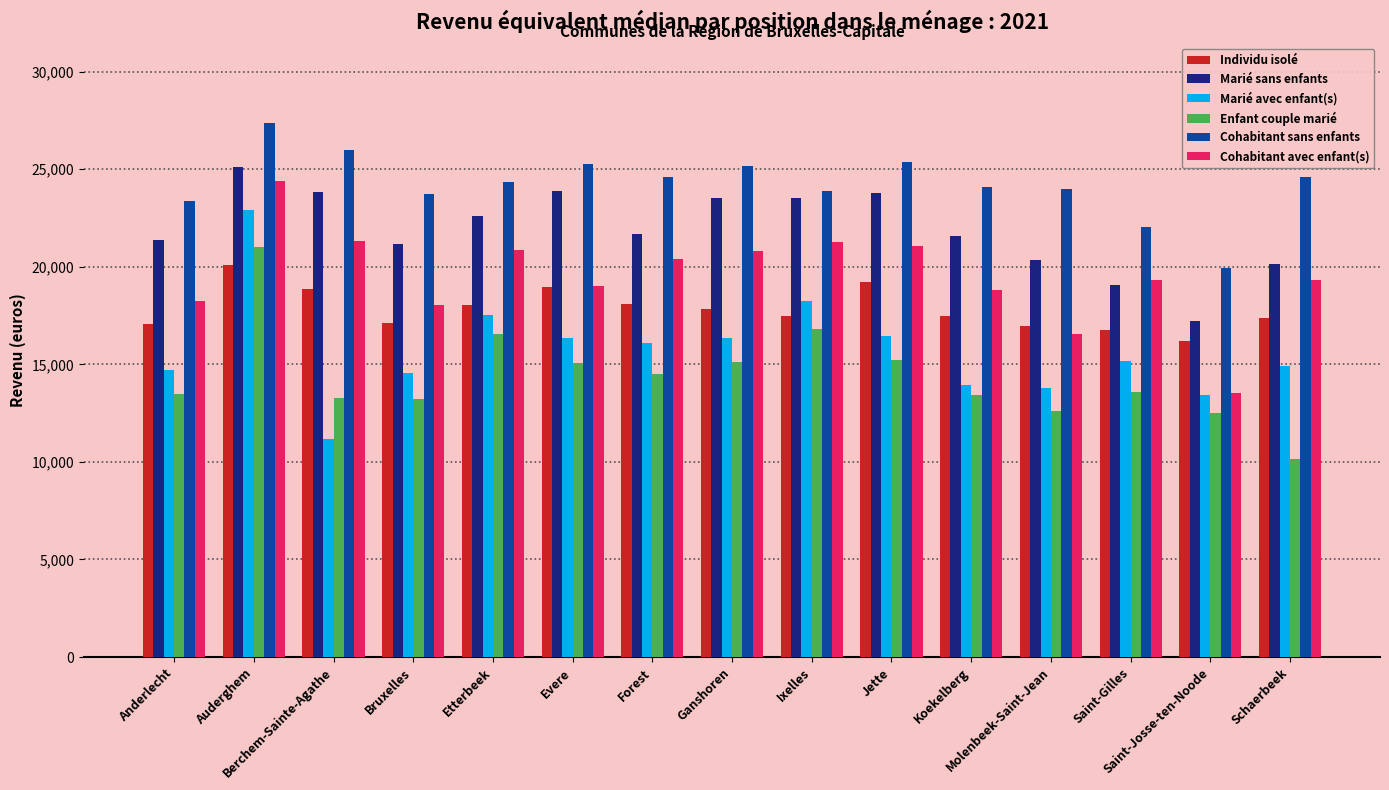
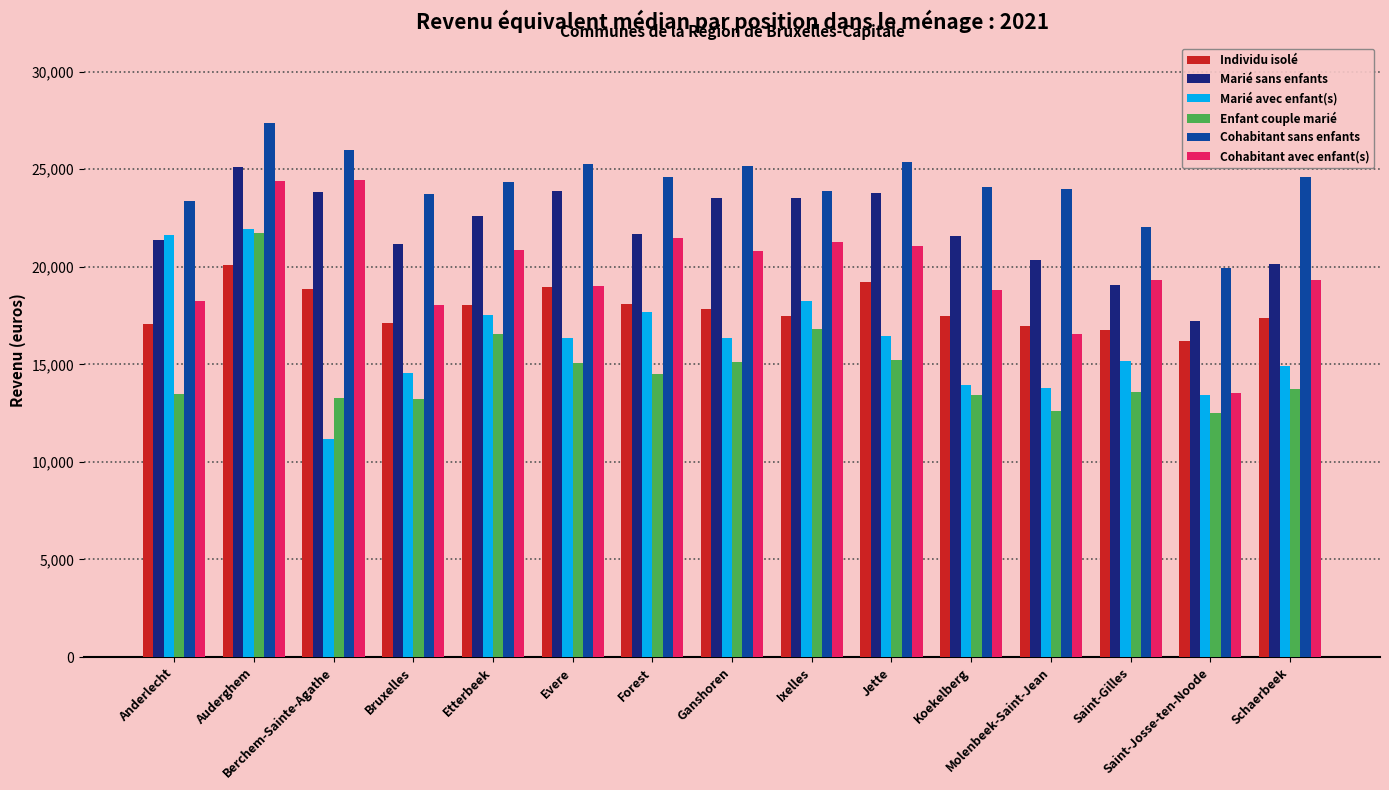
Marié avec enfant(s), Anderlecht: 14,700 -> 21,700
Marié avec enfant(s), Auderghem: 22,900 -> 21,900
Enfant couple marié, Auderghem: 21,000 -> 21,800
Cohabitant avec enfant(s), Berchem-Sainte-Agathe: 21,300 -> 24,400
Marié avec enfant(s), Forest: 16,100 -> 17,700
Cohabitant avec enfant(s), Forest: 20,400 -> 21,500
Enfant couple marié, Schaerbeek: 10,200 -> 13,700
